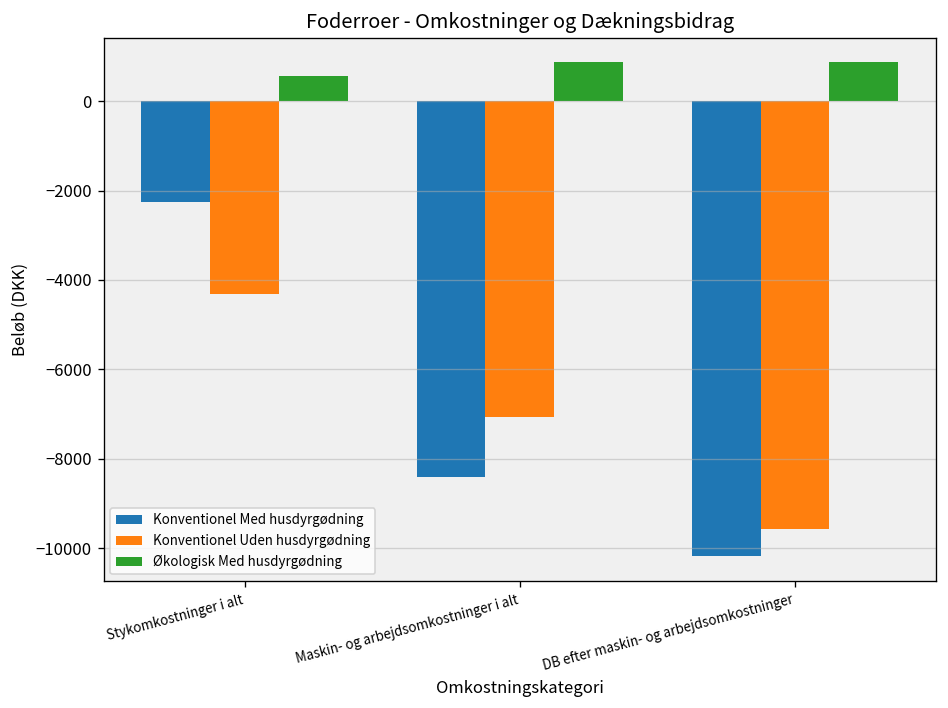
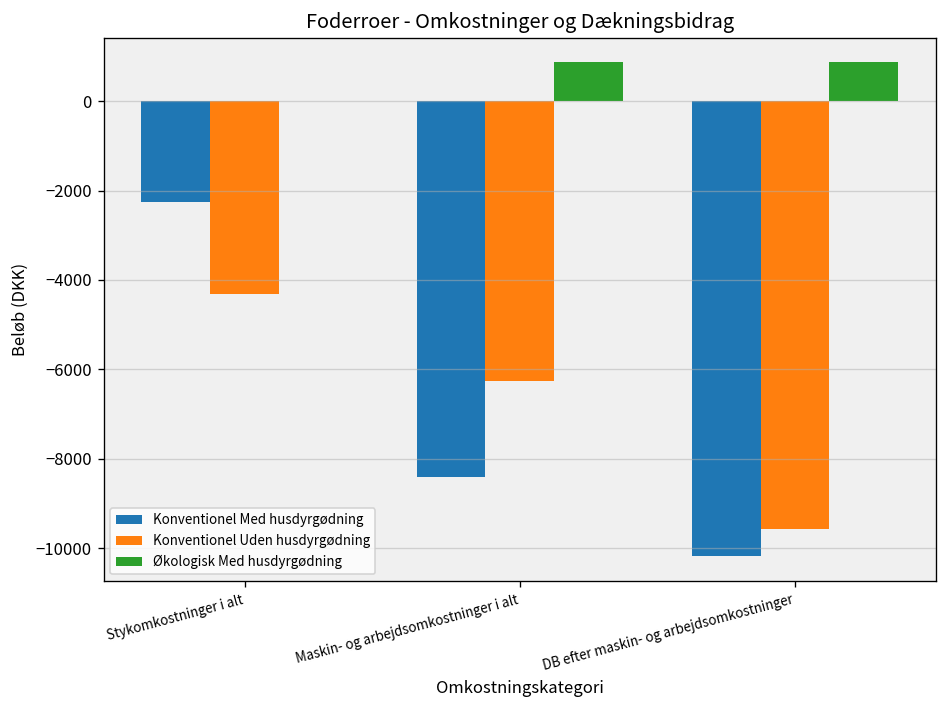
Økologisk Med husdyrgødning, Stykomkostninger i alt: 600 -> 0
Konventionel Uden husdyrgødning, Maskin- og arbejdsomkostninger i alt: -7100 -> -6300
